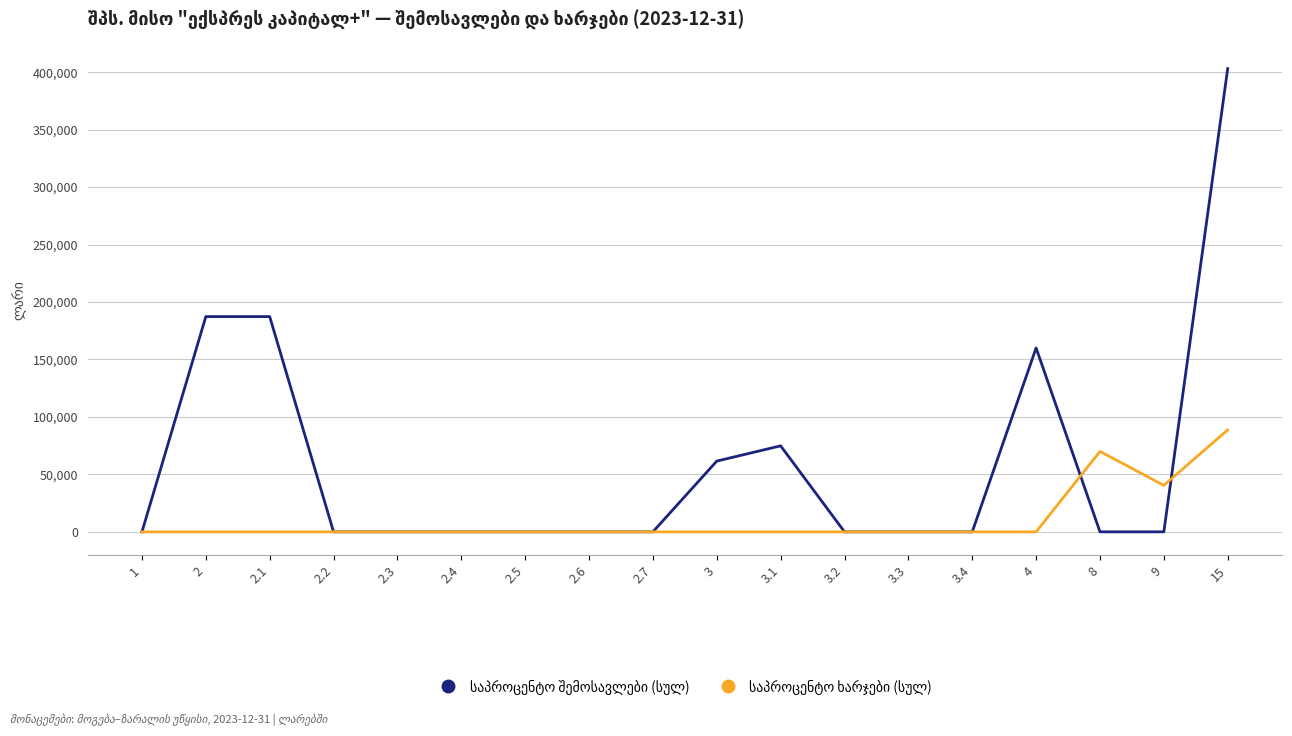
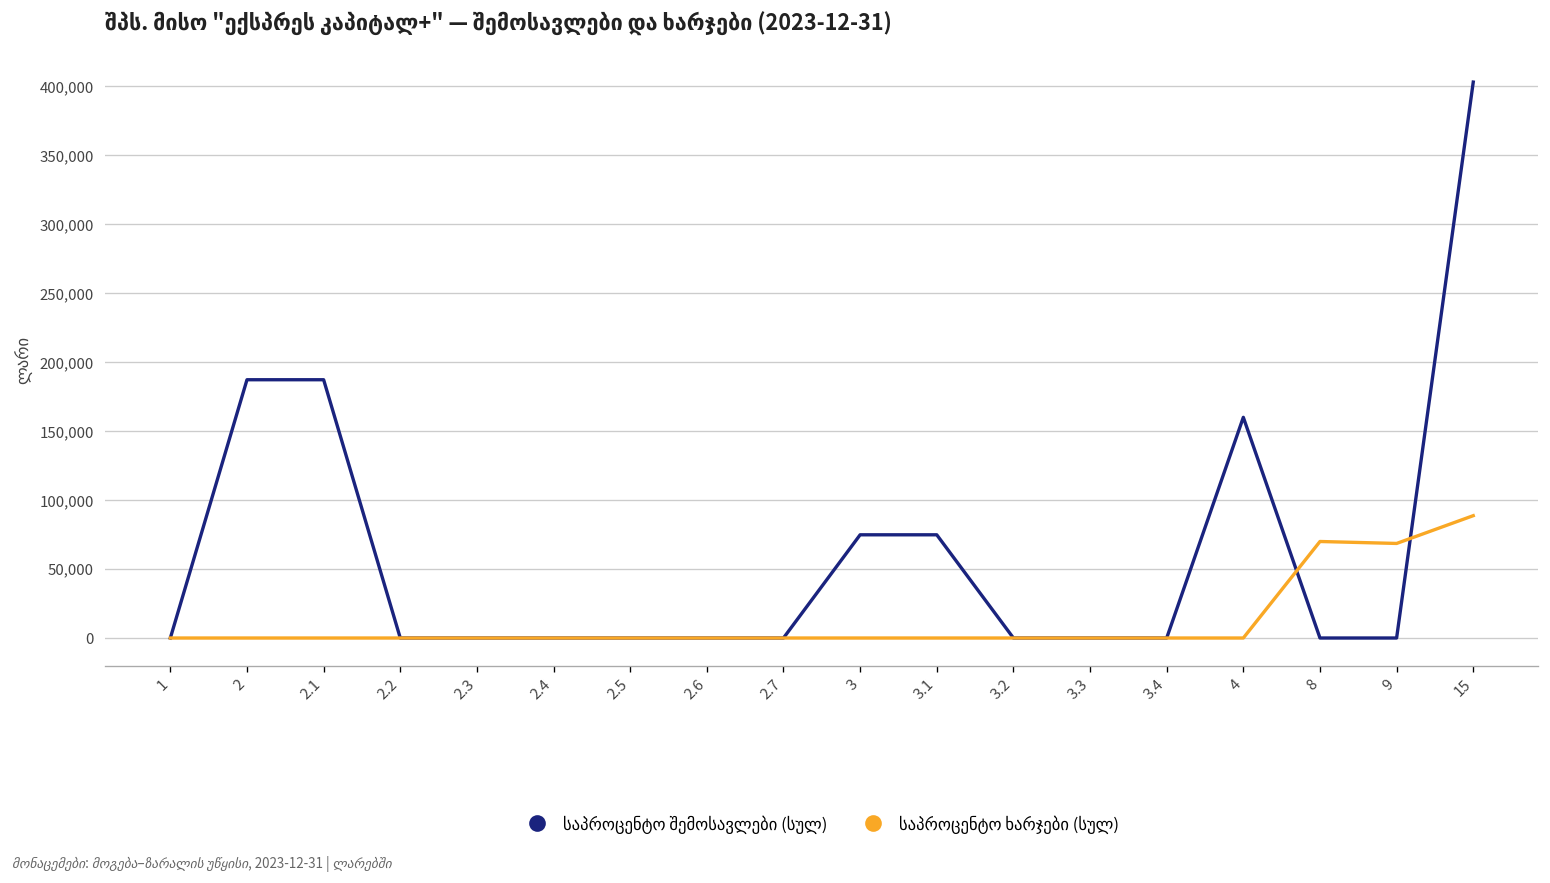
საპროცენტო შემოსავლები (სულ), 3: 62,000 -> 75,000
საპროცენტო ხარჯები (სულ), 9: 40,000 -> 69,000
